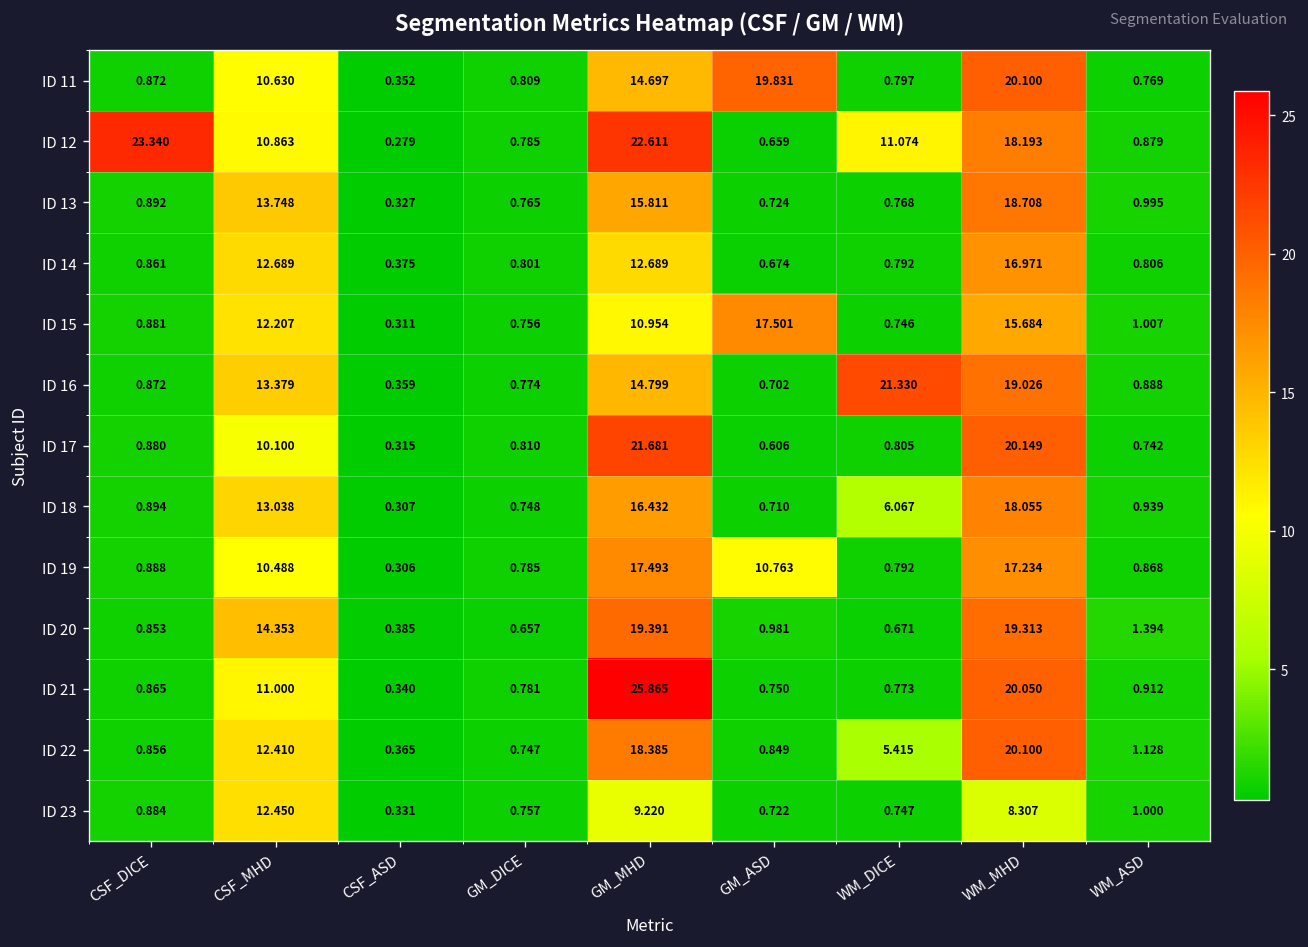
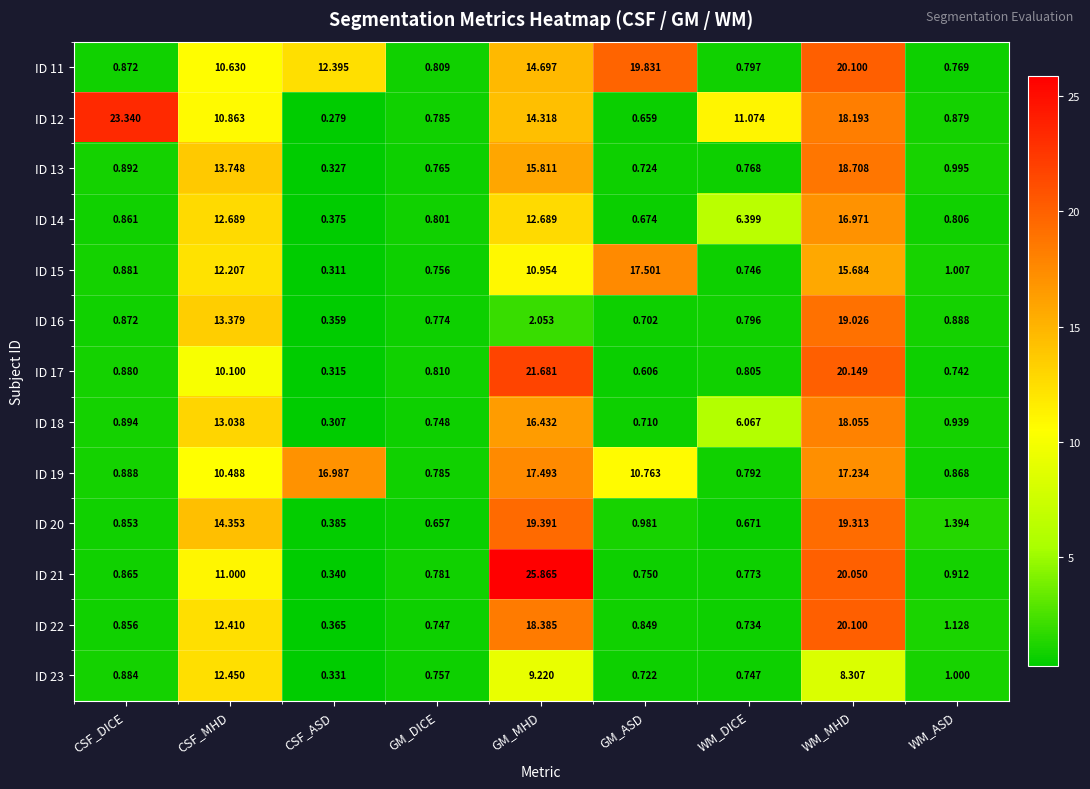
ID 11, CSF_ASD: 0.352 -> 12.395
ID 12, GM_MHD: 22.611 -> 14.318
ID 14, WM_DICE: 0.792 -> 6.399
ID 16, GM_MHD: 14.799 -> 2.053
ID 16, WM_DICE: 21.330 -> 0.796
ID 19, CSF_ASD: 0.306 -> 16.987
ID 22, WM_DICE: 5.415 -> 0.734
